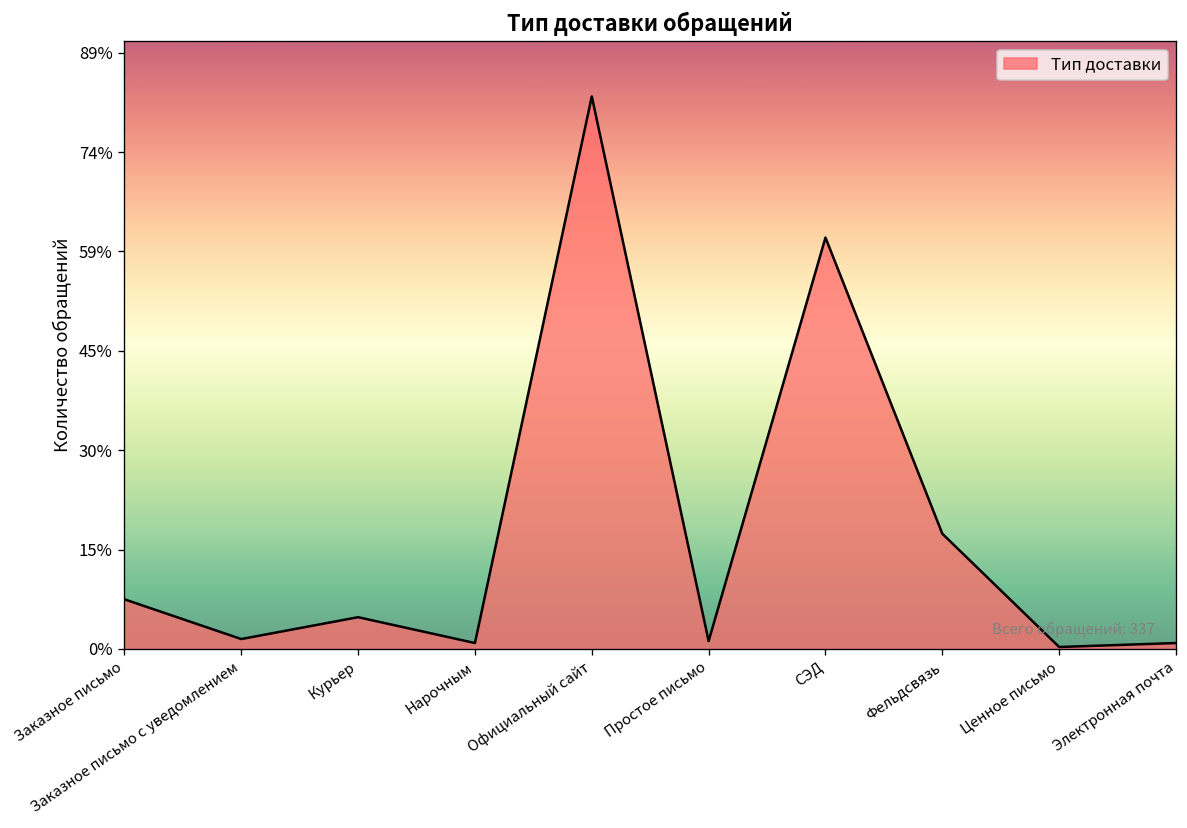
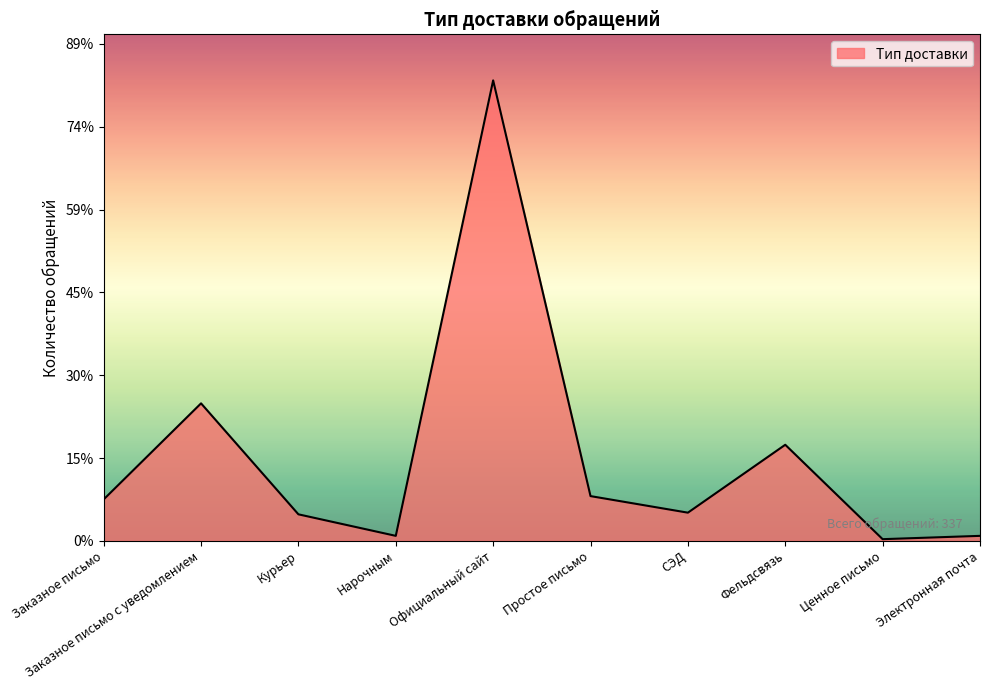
Заказное письмо с уведомлением: 1% -> 25%
Простое письмо: 1% -> 8%
СЭД: 61% -> 5%
